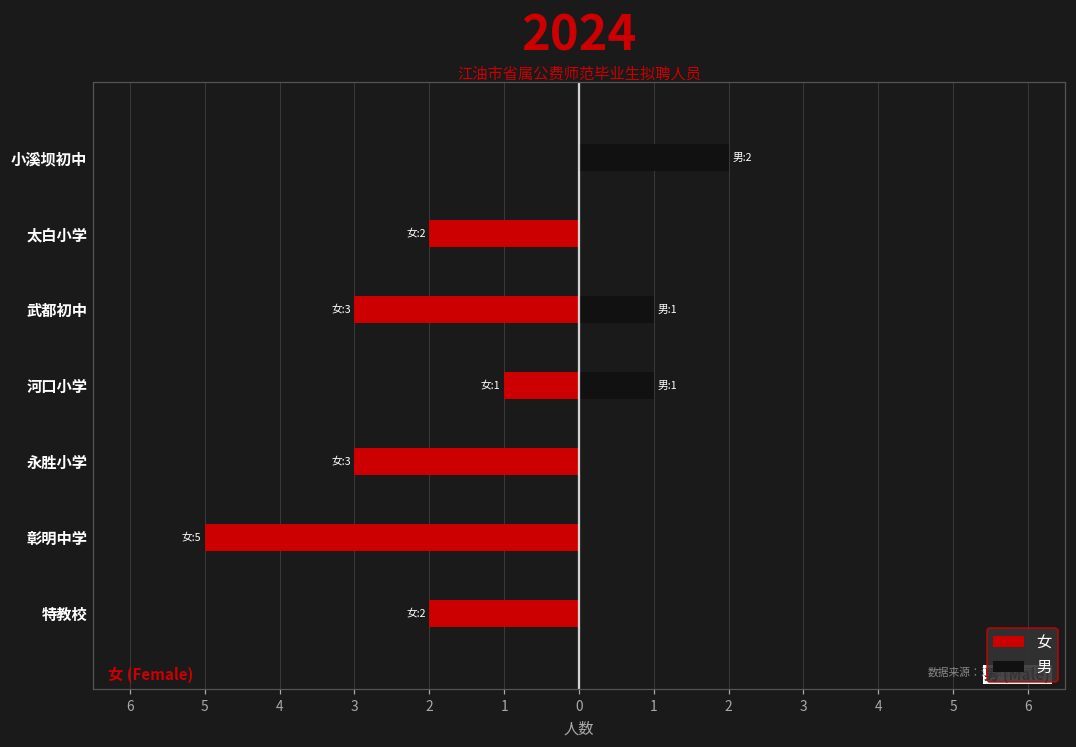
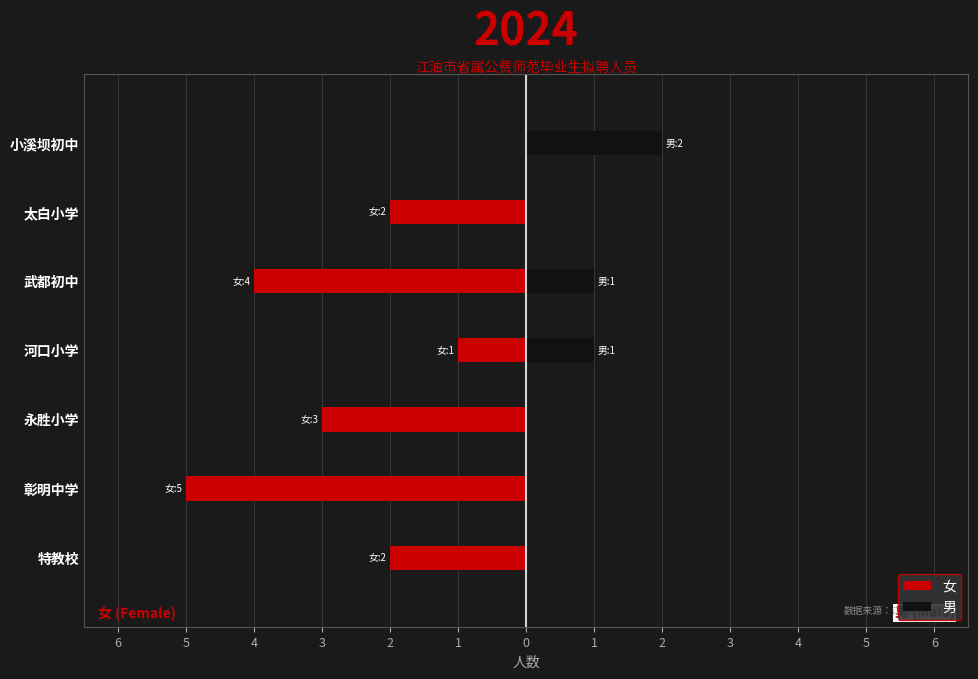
女, 武都初中: 3 -> 4
